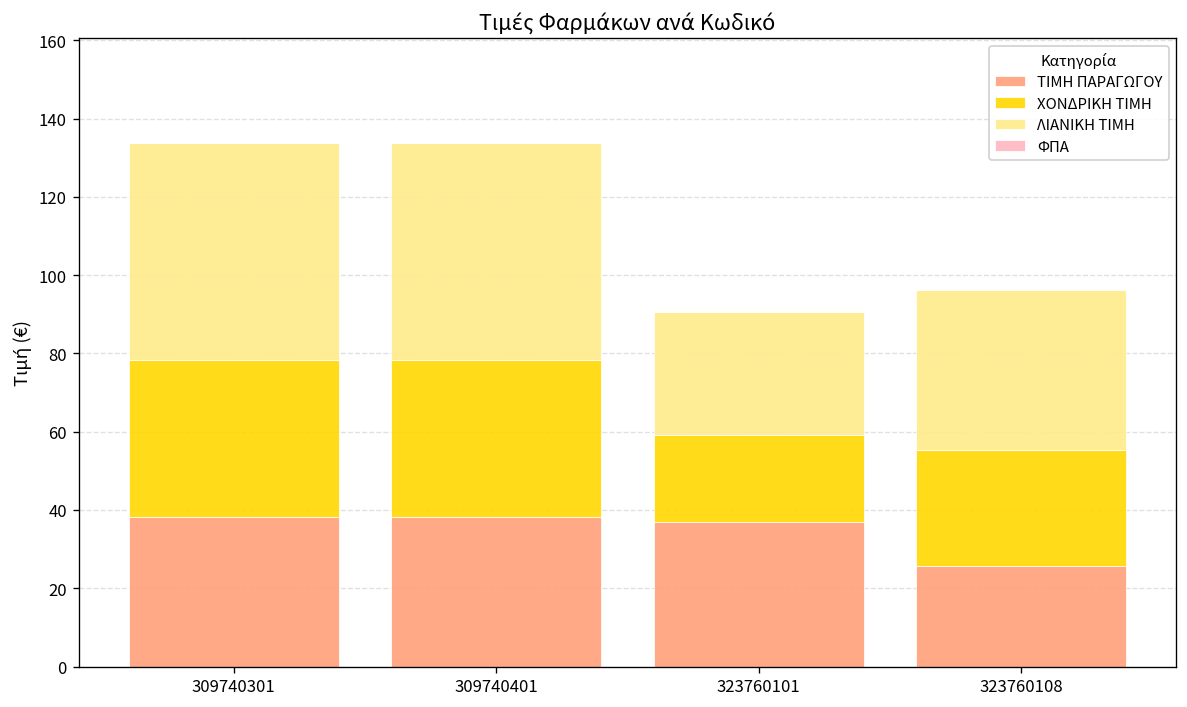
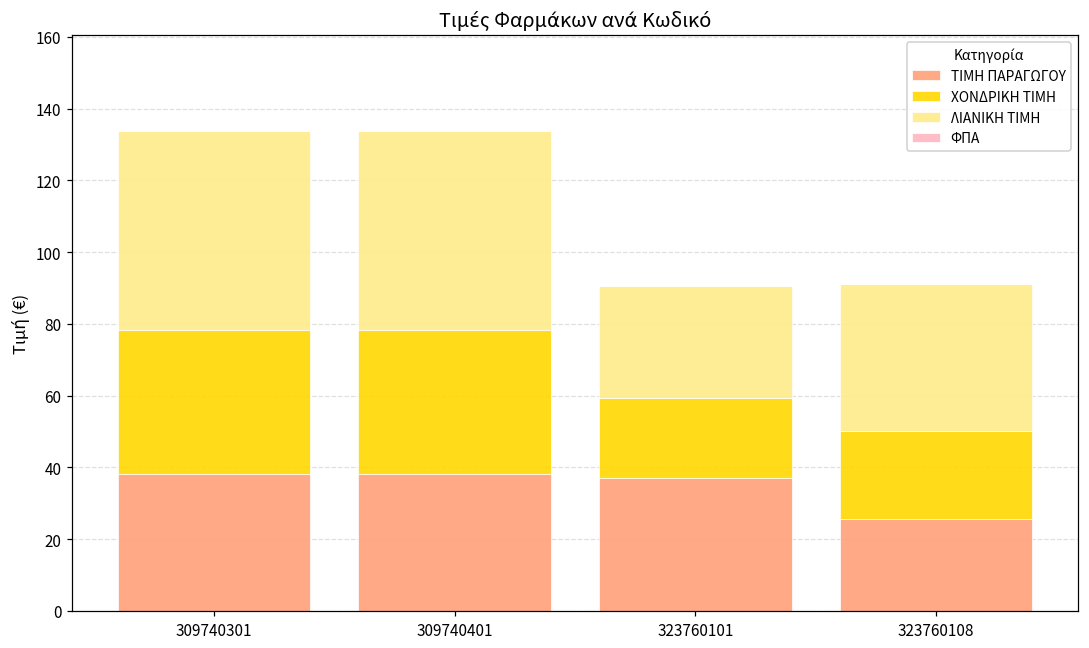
ΧΟΝΔΡΙΚΗ ΤΙΜΗ, 323760108: 30 -> 25
